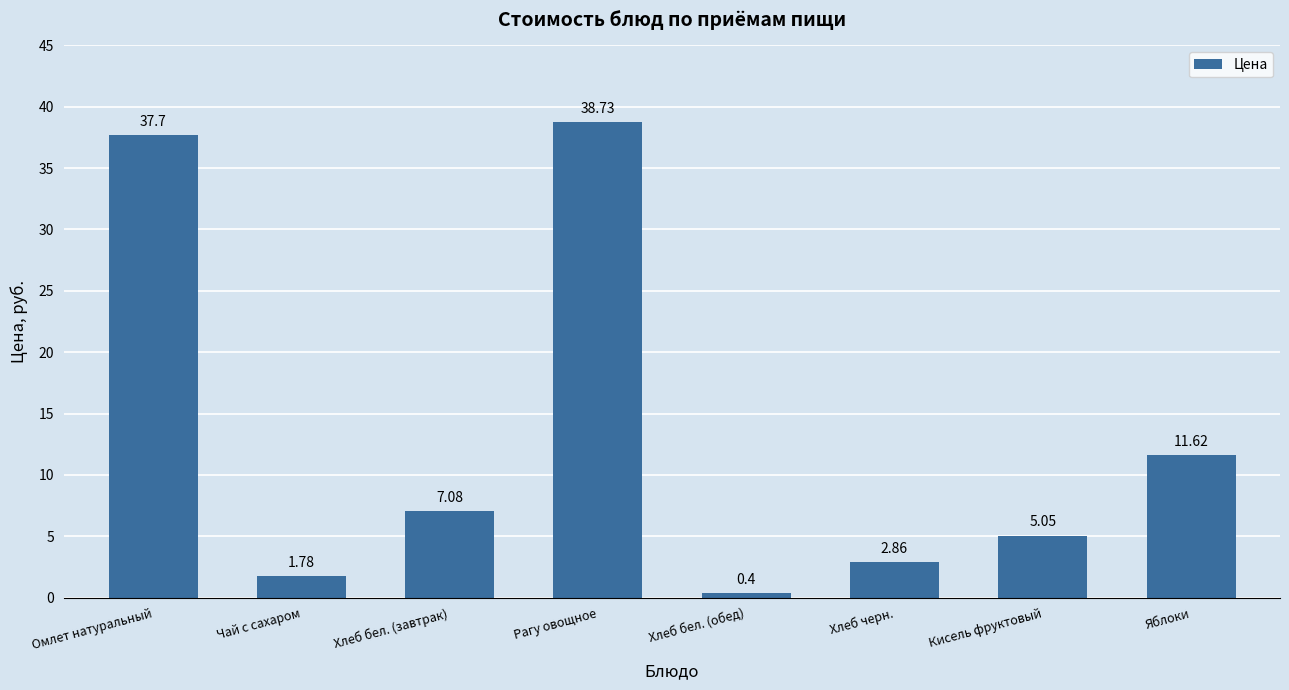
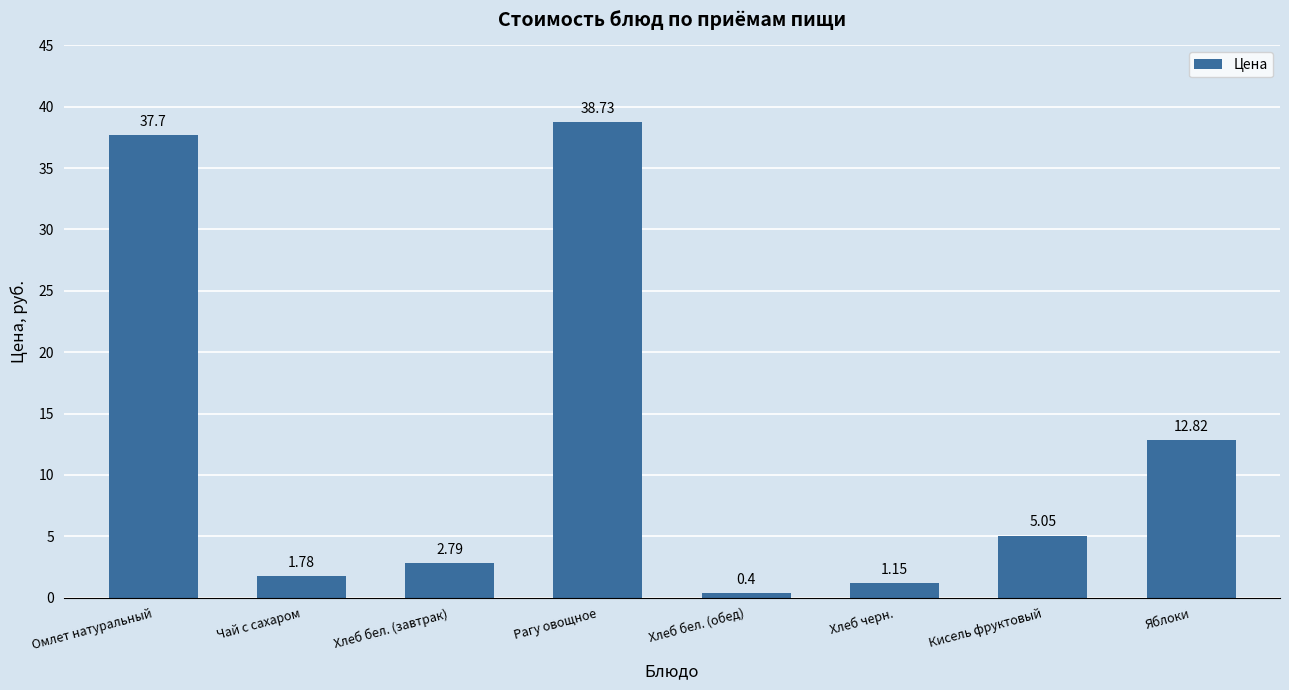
Хлеб бел. (завтрак): 7.08 -> 2.79
Хлеб черн.: 2.86 -> 1.15
Яблоки: 11.62 -> 12.82
